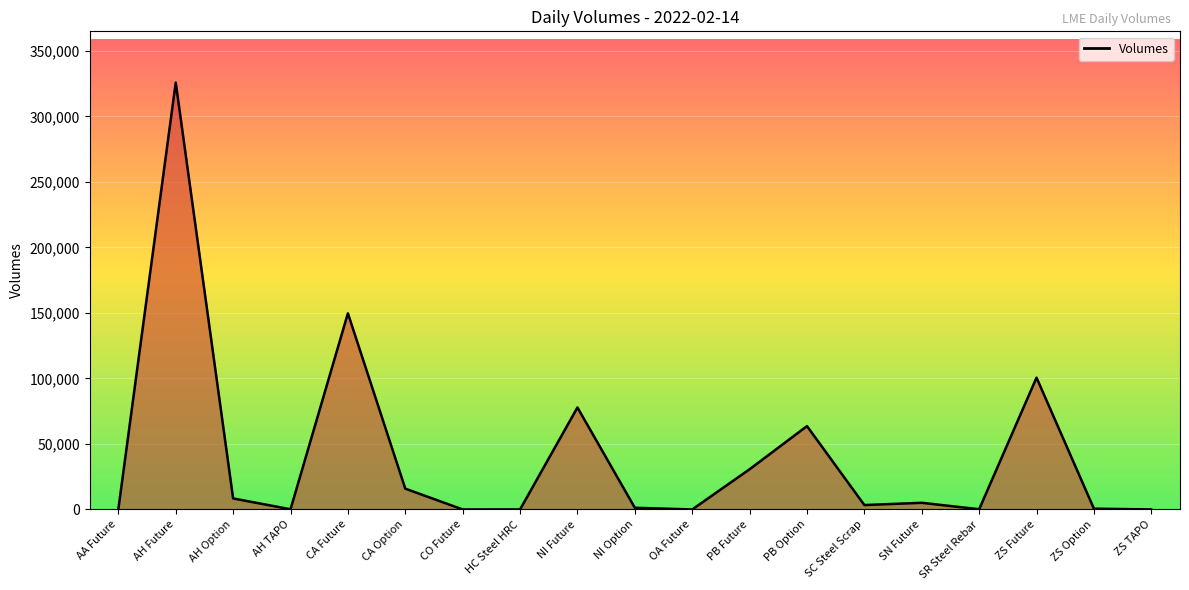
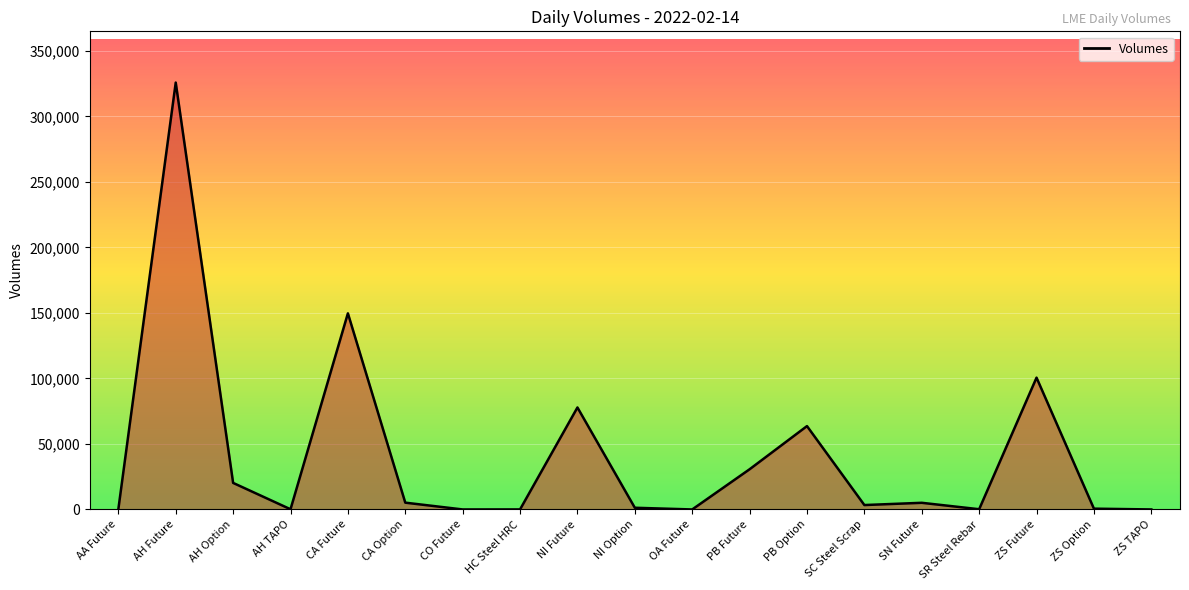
AH Option: 8,000 -> 20,000
CA Option: 16,000 -> 5,000
